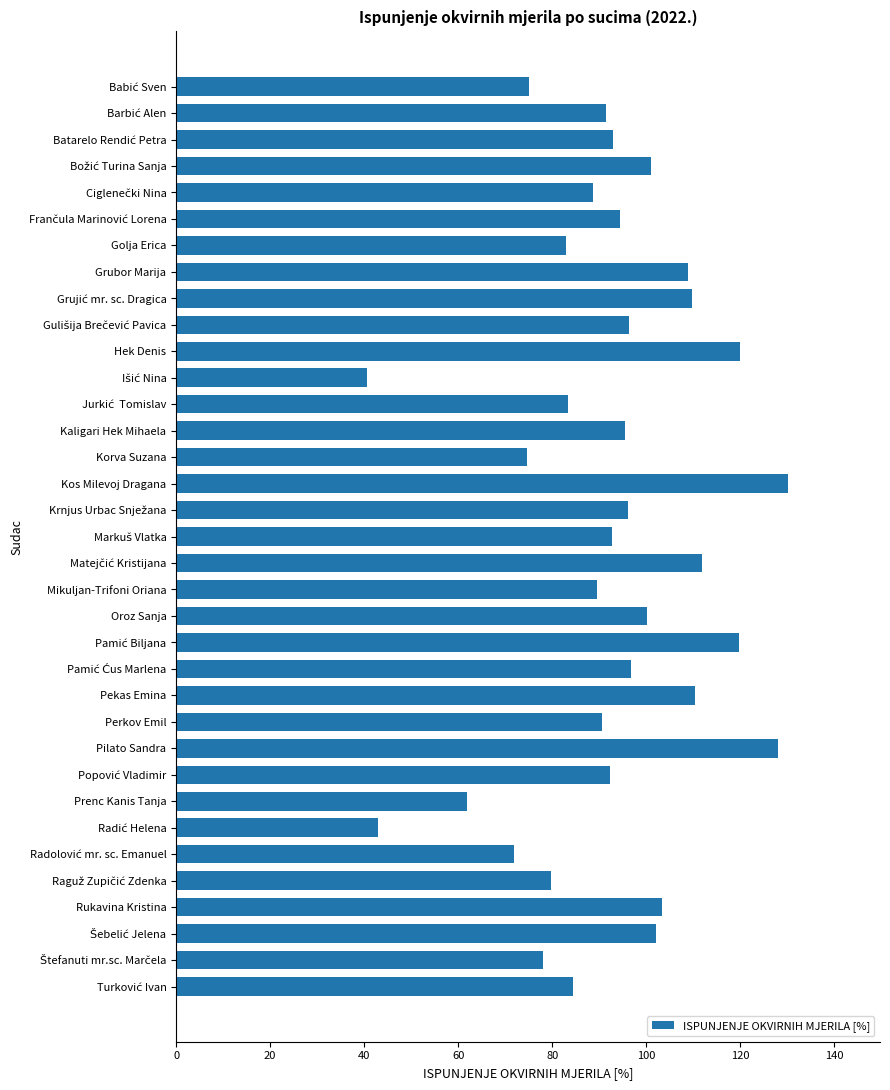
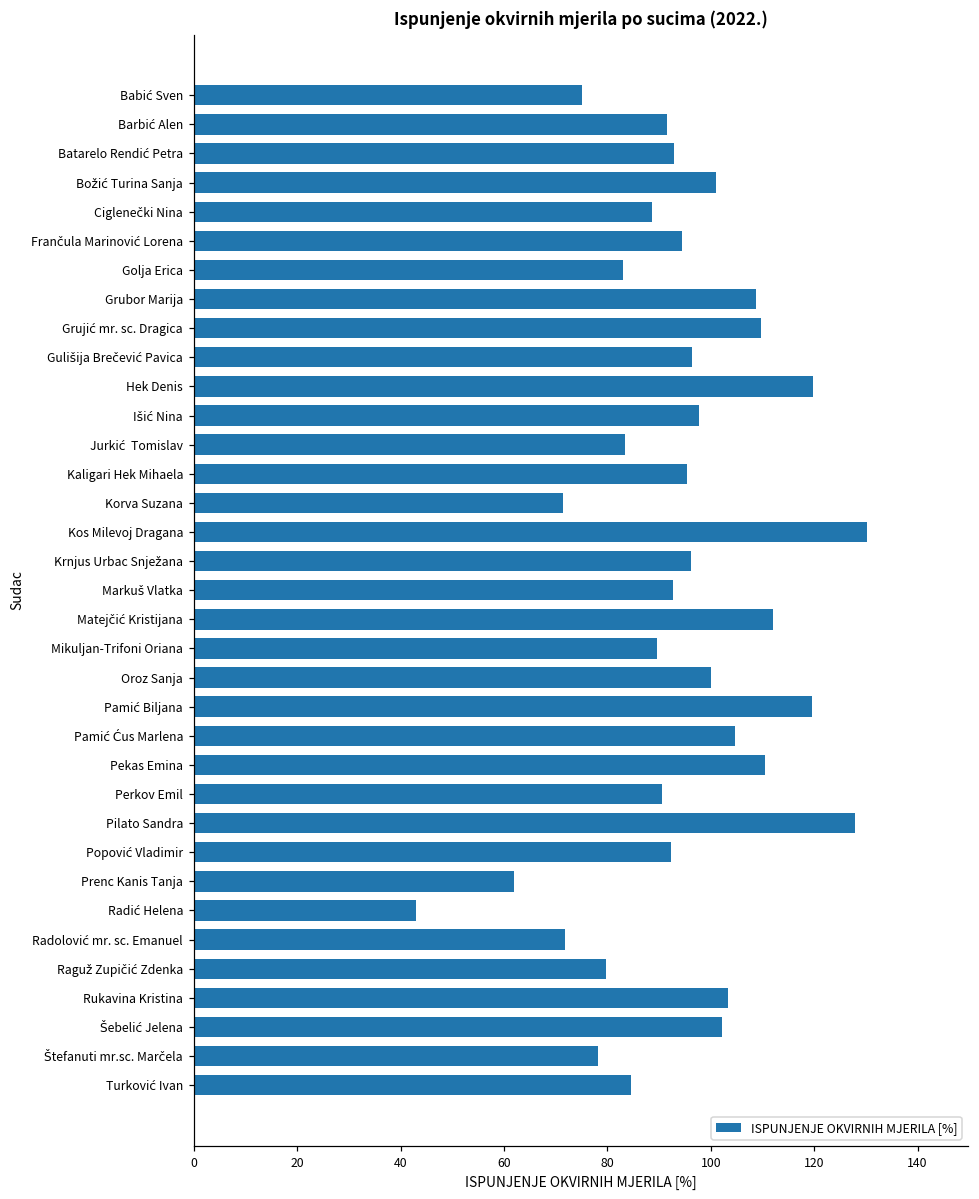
Išić Nina: 41 -> 98
Korva Suzana: 75 -> 71
Pamić Ćus Marlena: 97 -> 105
